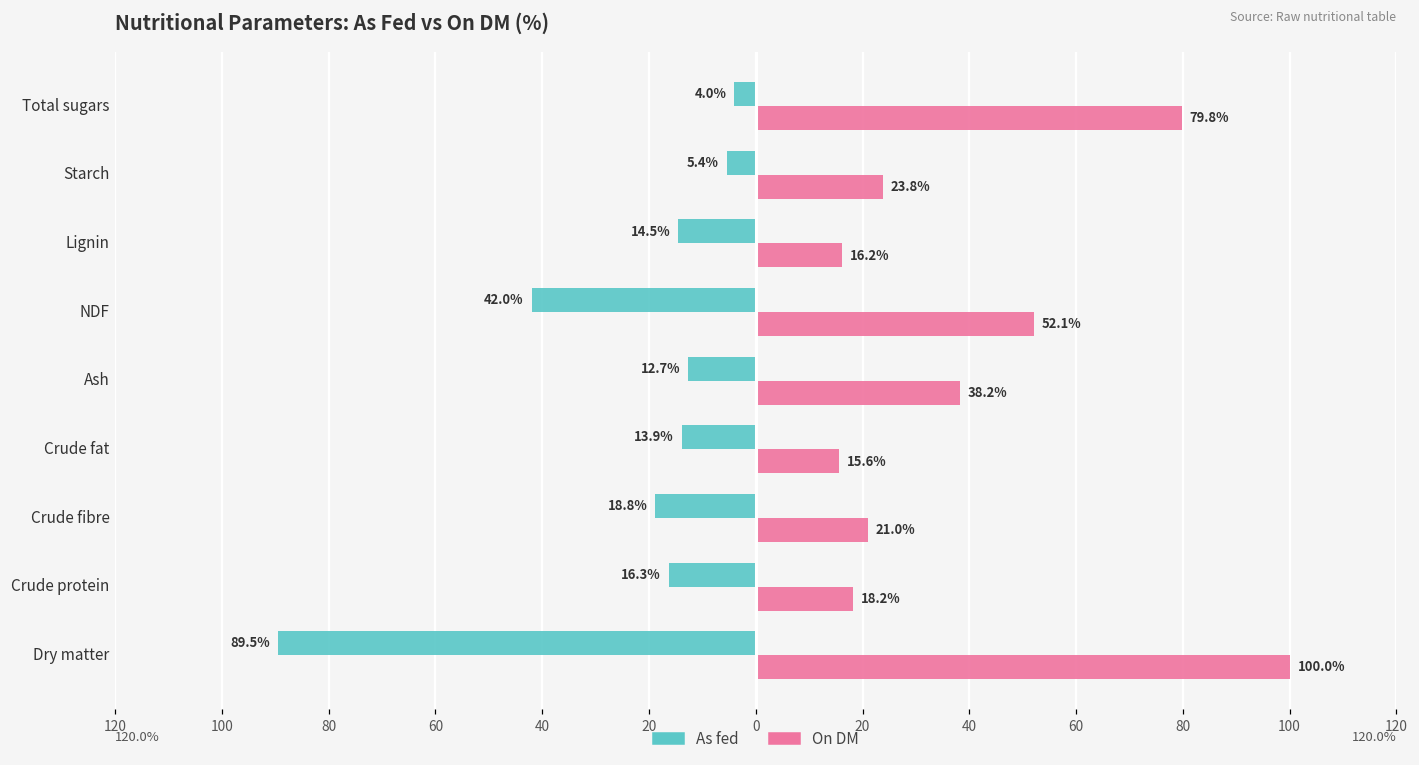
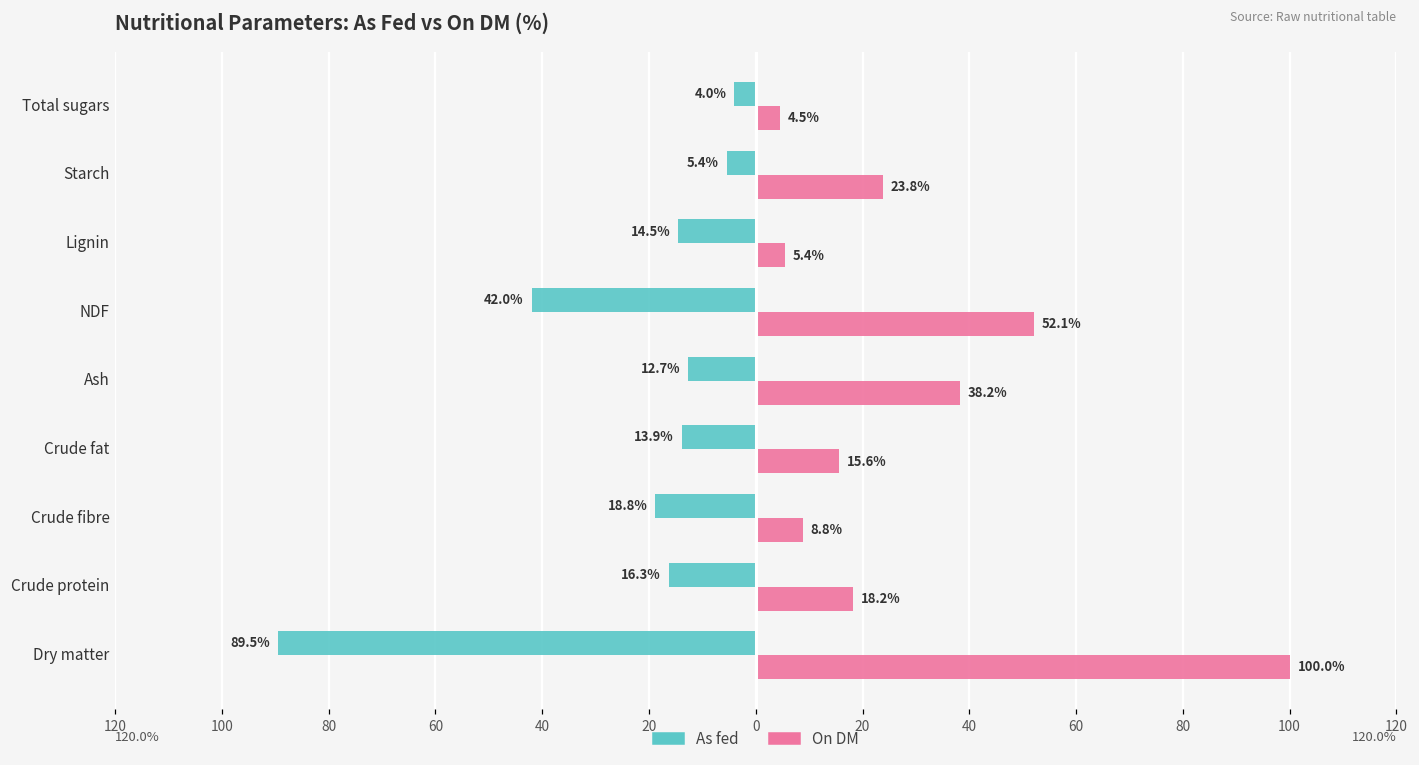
On DM, Total sugars: 79.8% -> 4.5%
On DM, Lignin: 16.2% -> 5.4%
On DM, Crude fibre: 21.0% -> 8.8%
